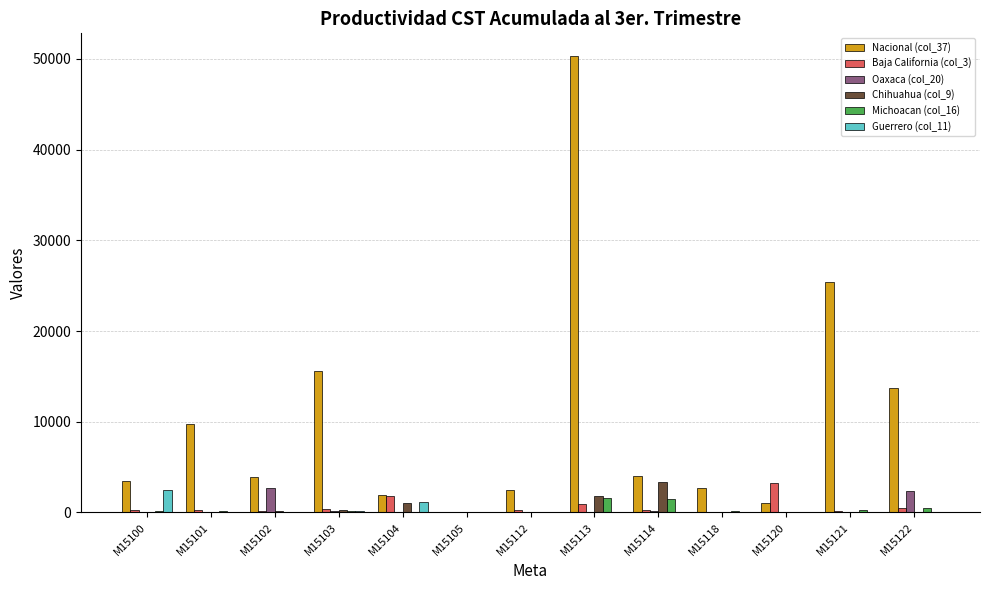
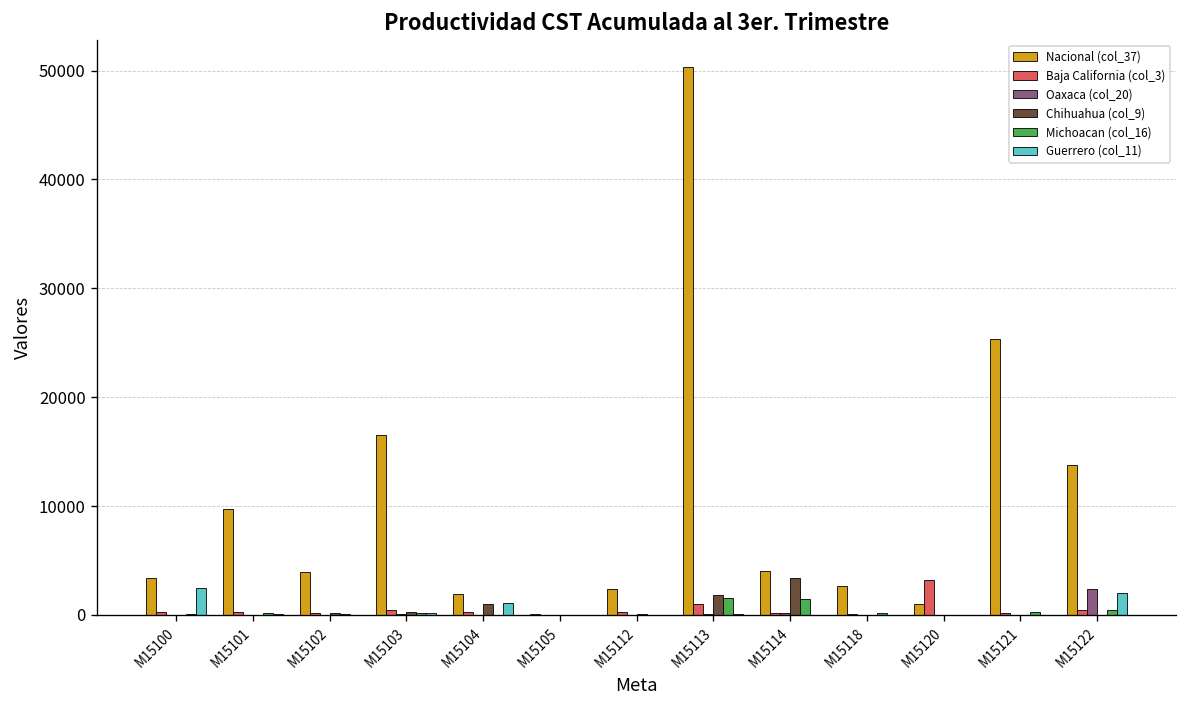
Oaxaca (col_20), M15102: 3000 -> 0
Nacional (col_37), M15103: 16000 -> 17000
Baja California (col_3), M15104: 2000 -> 0
Guerrero (col_11), M15122: 0 -> 2000
